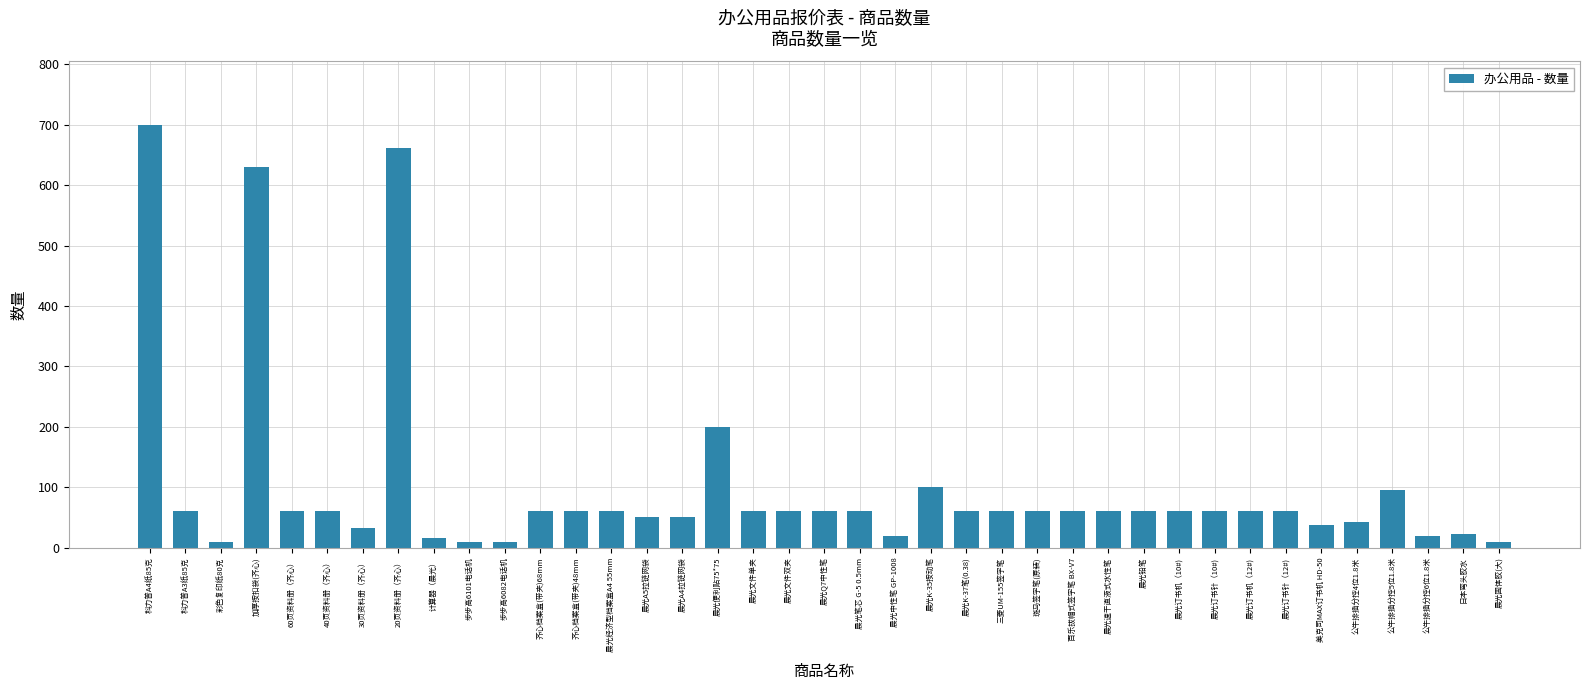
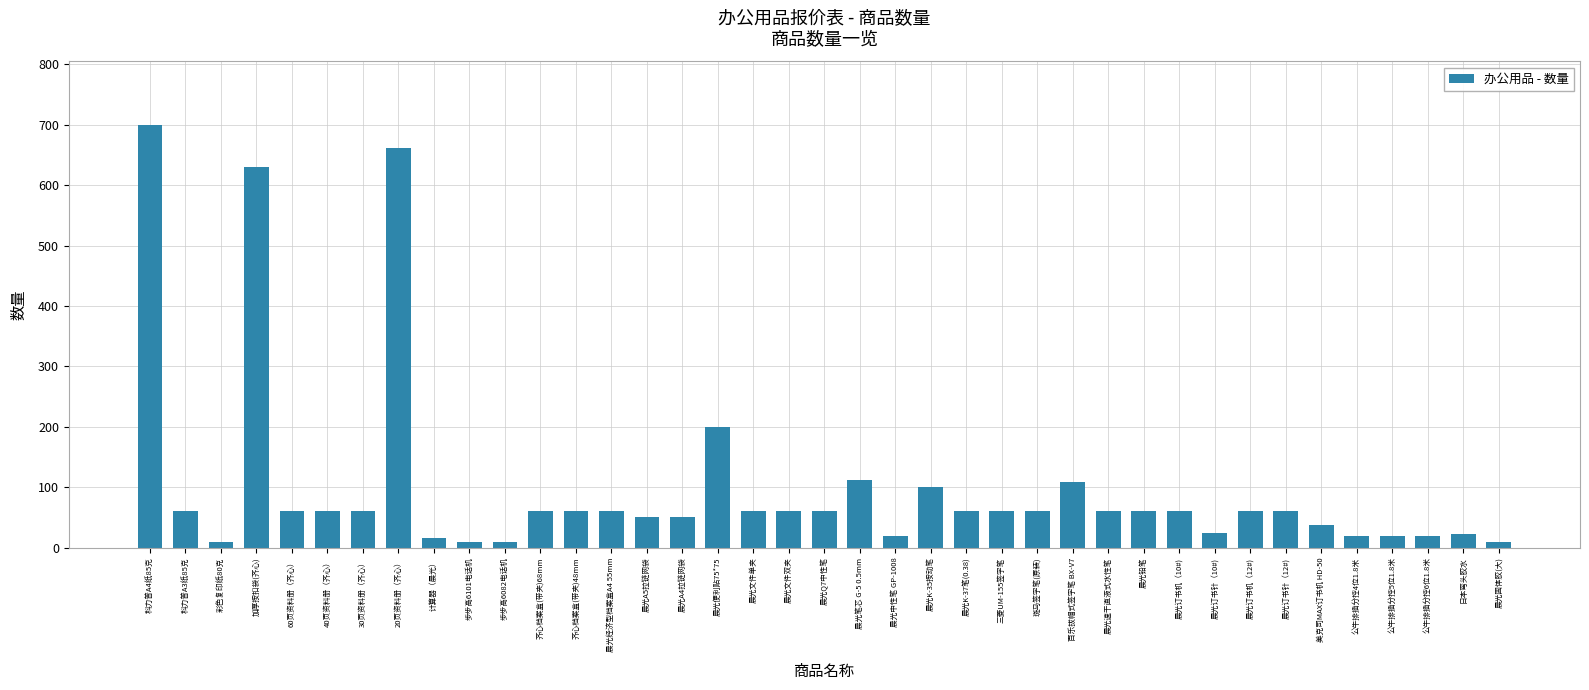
30页资料册（齐心）: 30 -> 60
晨光笔芯 G-5 0.5mm: 60 -> 110
百乐拔帽式签字笔 BX-V7: 60 -> 110
晨光订书针（10#): 60 -> 20
公牛排插分控4位1.8米: 40 -> 20
公牛排插分控5位1.8米: 100 -> 20
